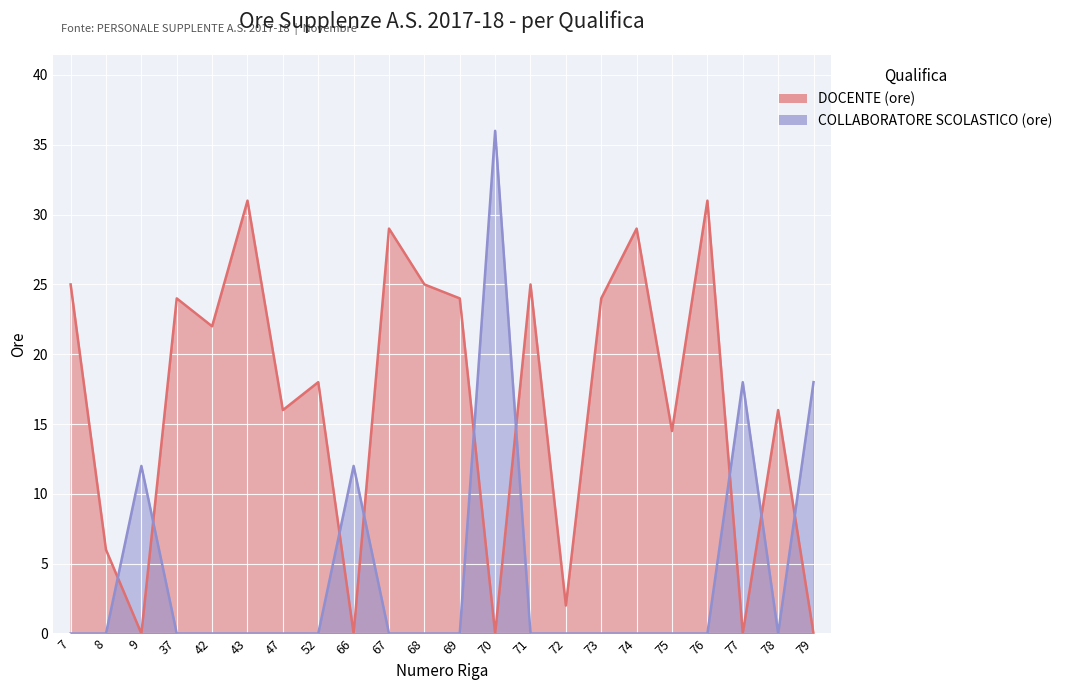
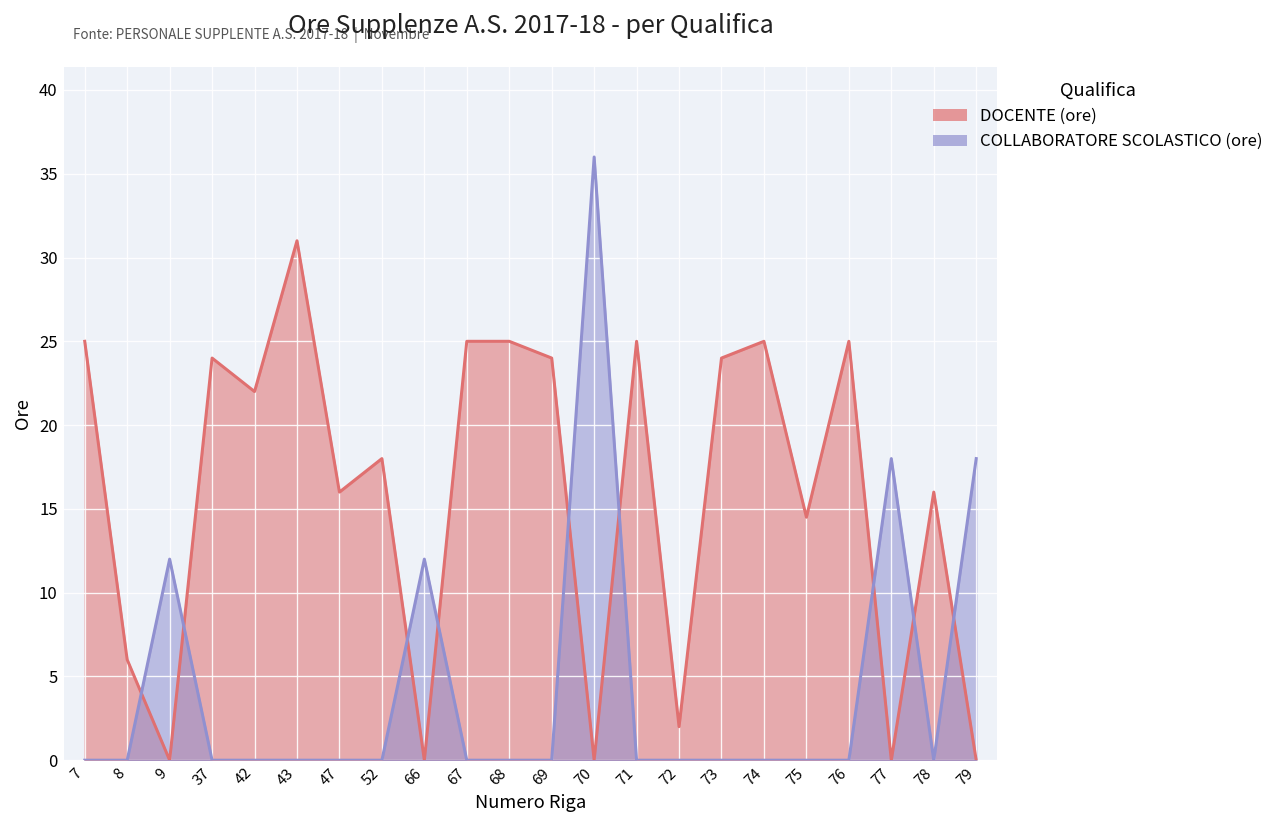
DOCENTE (ore), 67: 29 -> 25
DOCENTE (ore), 74: 29 -> 25
DOCENTE (ore), 76: 31 -> 25
